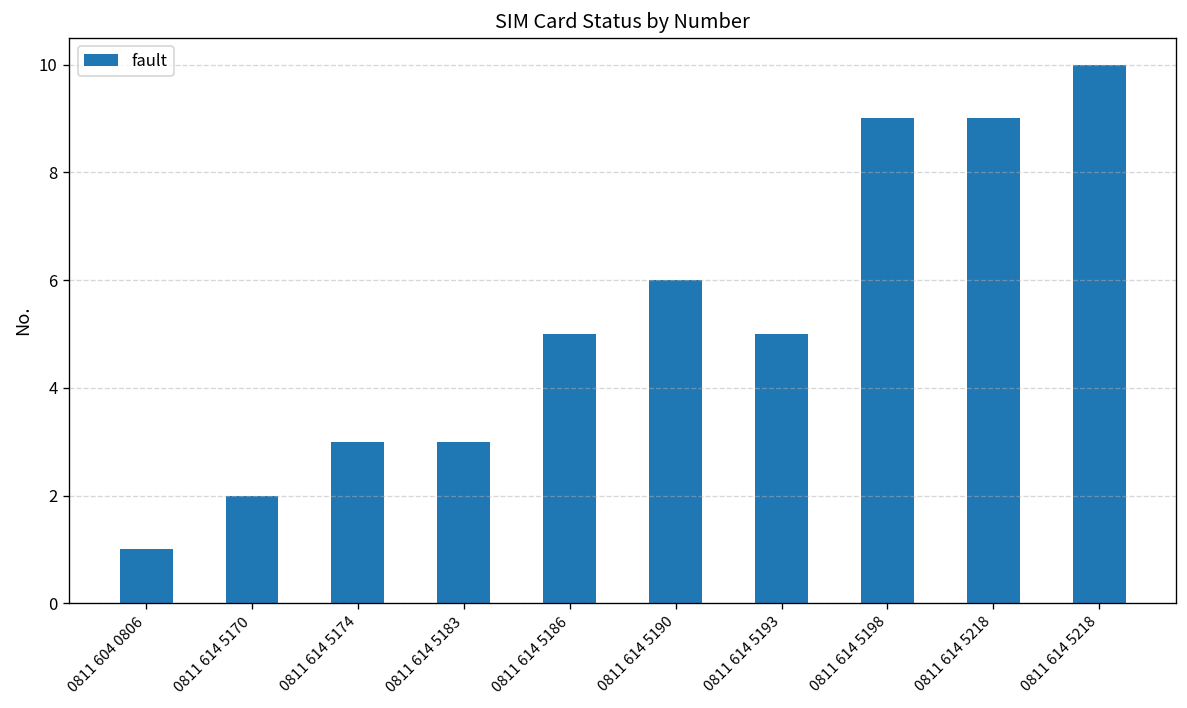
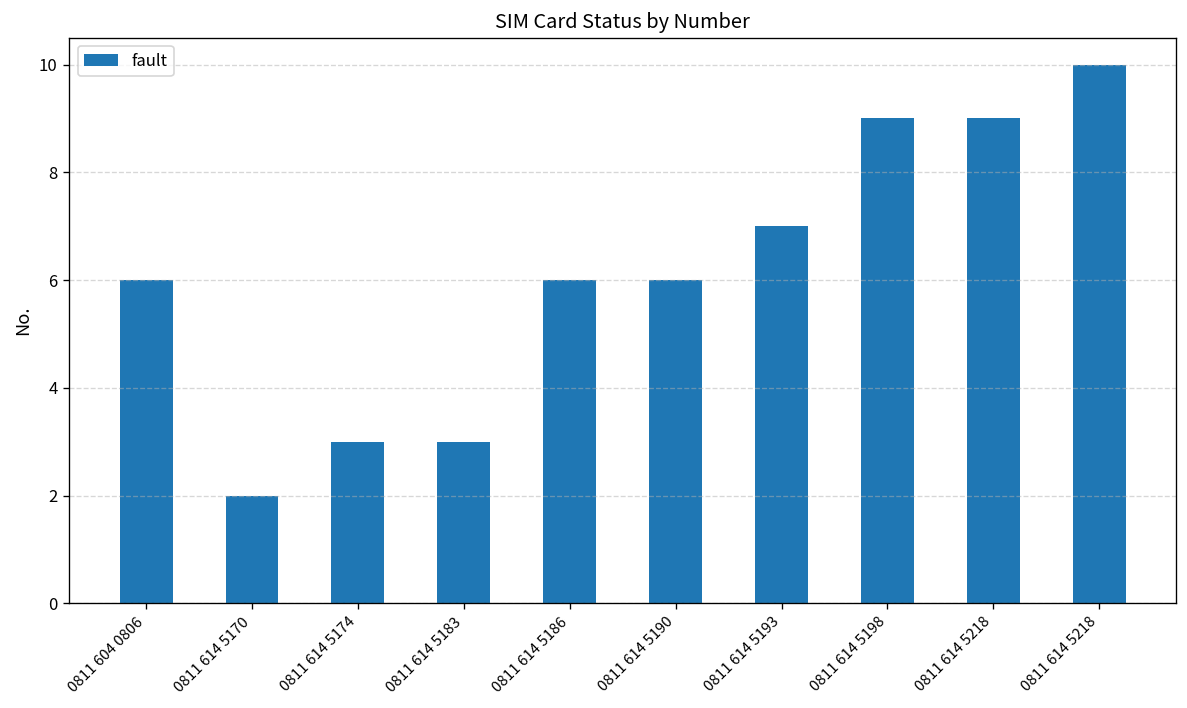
0811 604 0806: 1 -> 6
0811 614 5186: 5 -> 6
0811 614 5193: 5 -> 7
